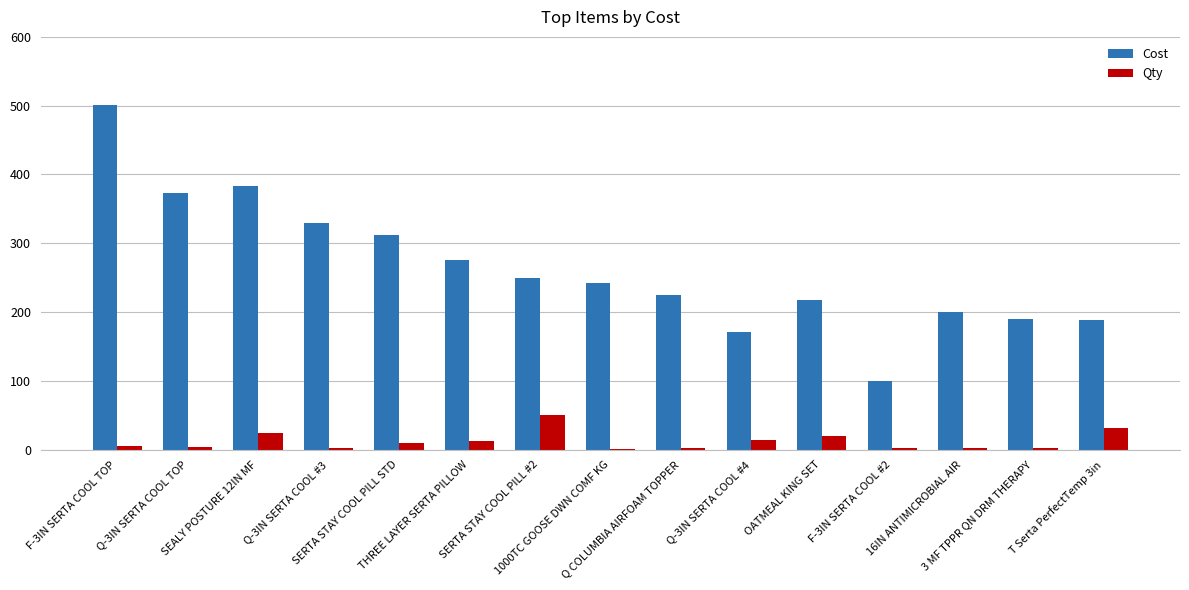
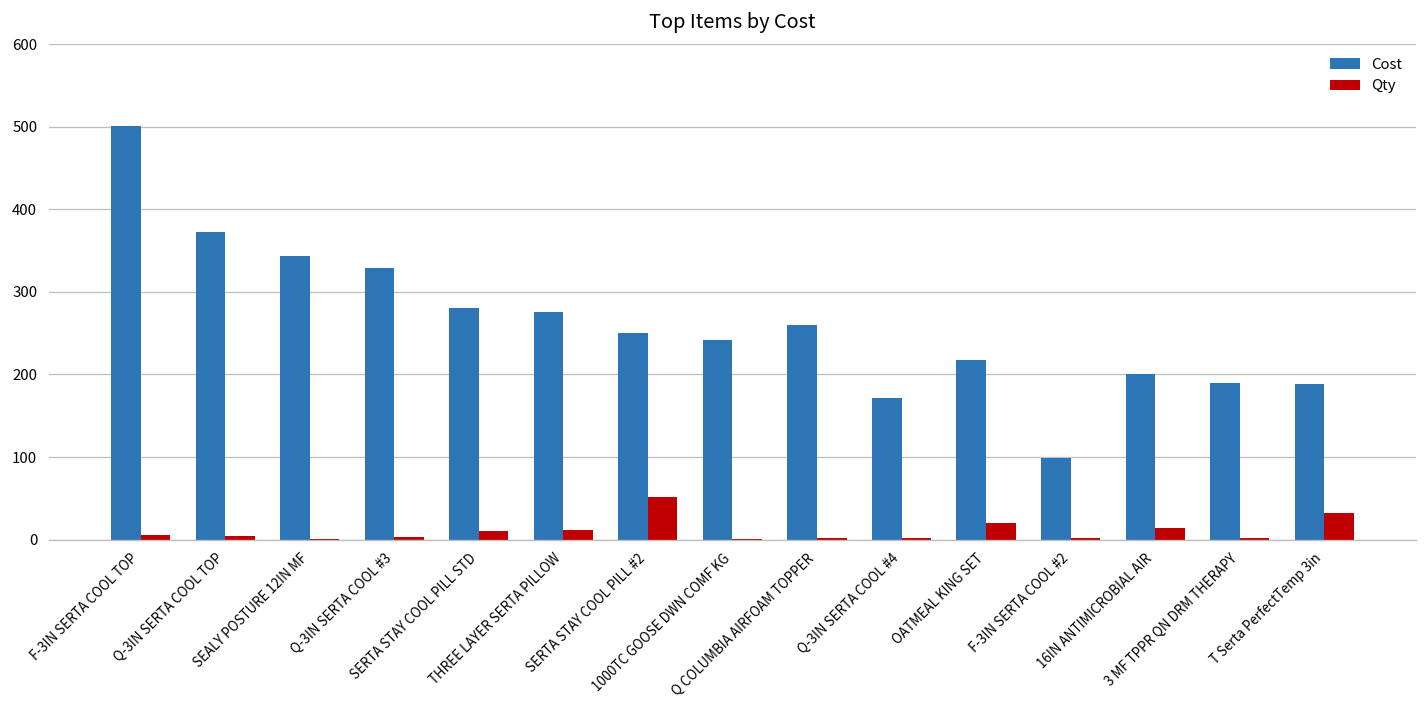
Cost, SEALY POSTURE 12IN MF: 380 -> 340
Qty, SEALY POSTURE 12IN MF: 20 -> 0
Cost, SERTA STAY COOL PILL STD: 310 -> 280
Cost, Q COLUMBIA AIRFOAM TOPPER: 220 -> 260
Qty, Q-3IN SERTA COOL #4: 10 -> 0
Qty, 16IN ANTIMICROBIAL AIR: 0 -> 10
